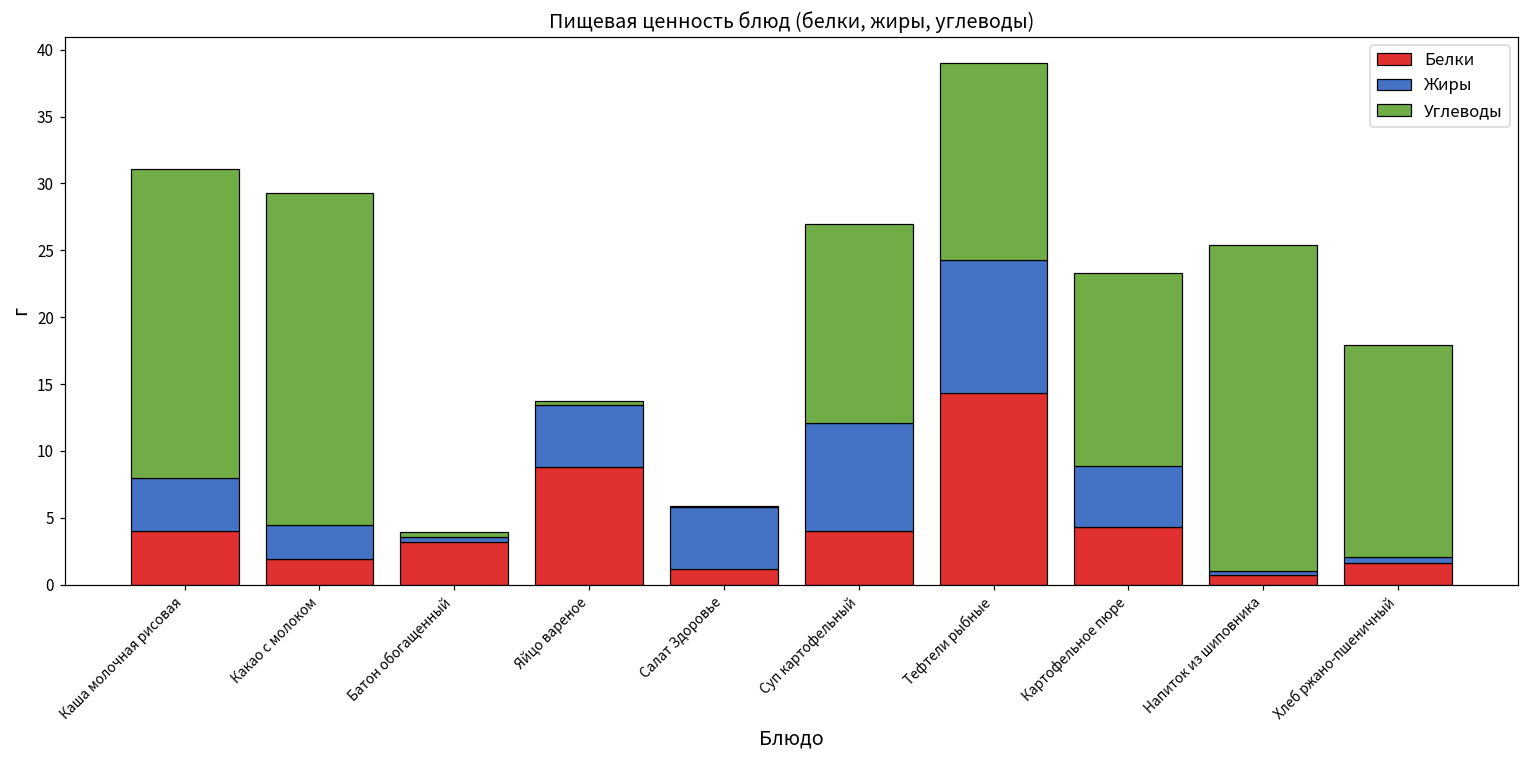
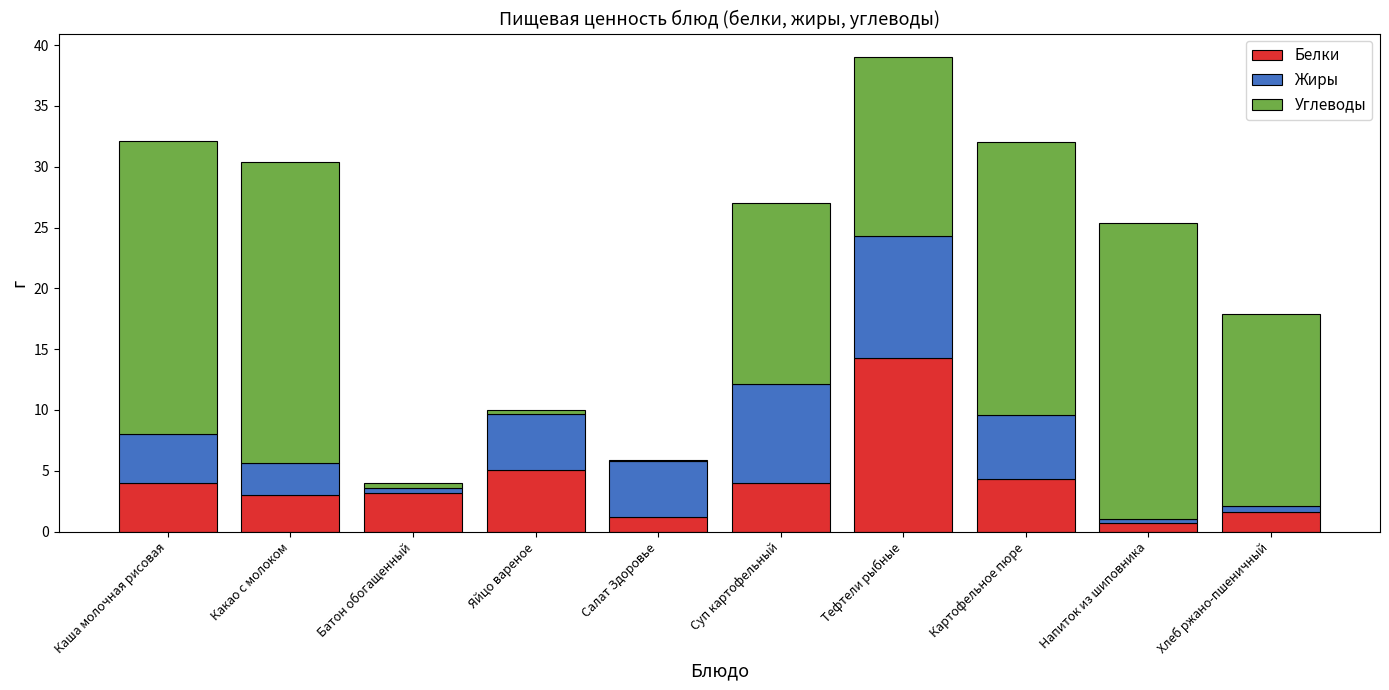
Углеводы, Каша молочная рисовая: 23.1 -> 24.1
Белки, Какао с молоком: 1.9 -> 3.0
Белки, Яйцо вареное: 8.8 -> 5.1
Жиры, Картофельное пюре: 4.6 -> 5.3
Углеводы, Картофельное пюре: 14.4 -> 22.4
